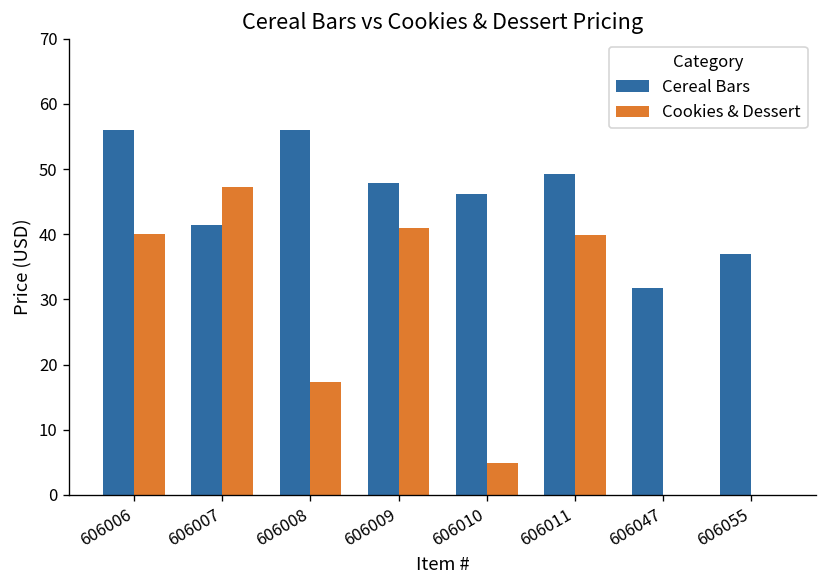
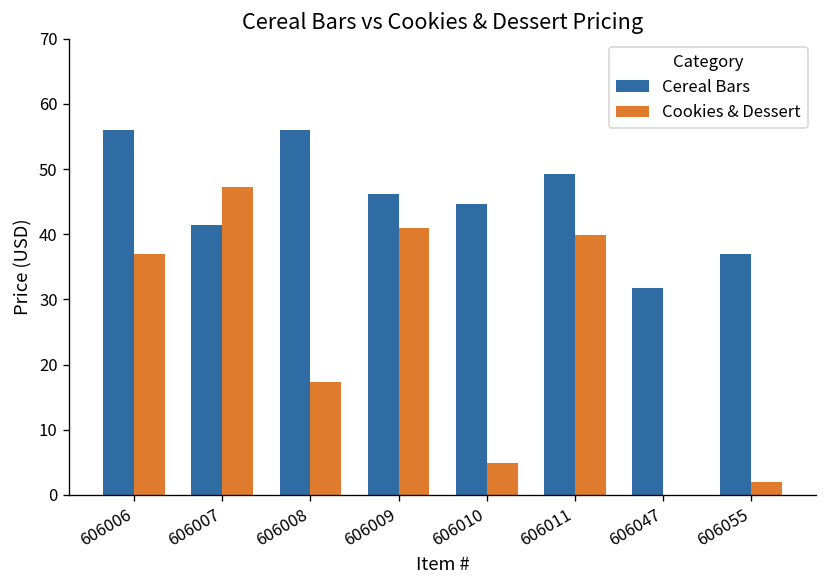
Cookies & Dessert, 606006: 40 -> 37
Cereal Bars, 606009: 48 -> 46
Cereal Bars, 606010: 46 -> 45
Cookies & Dessert, 606055: 0 -> 2
